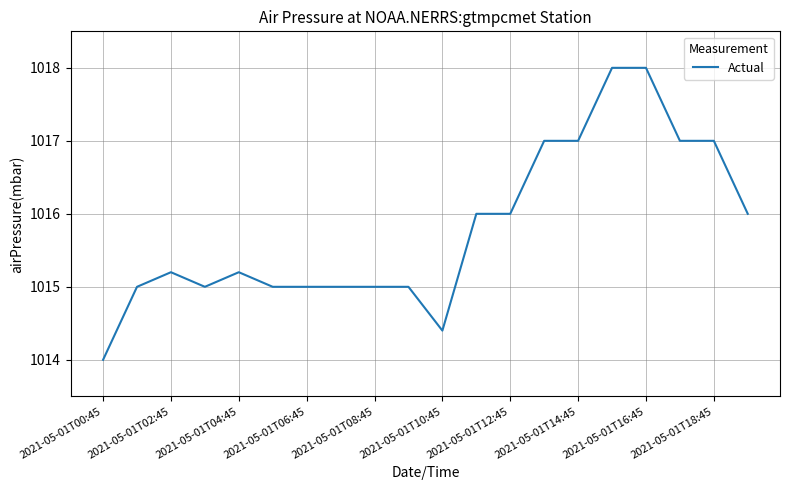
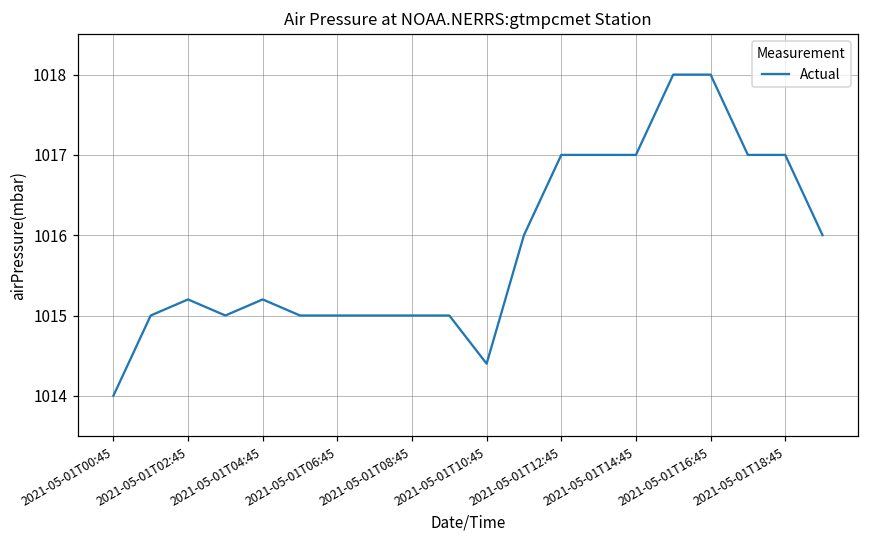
2021-05-01T12:45: 1016 -> 1017
